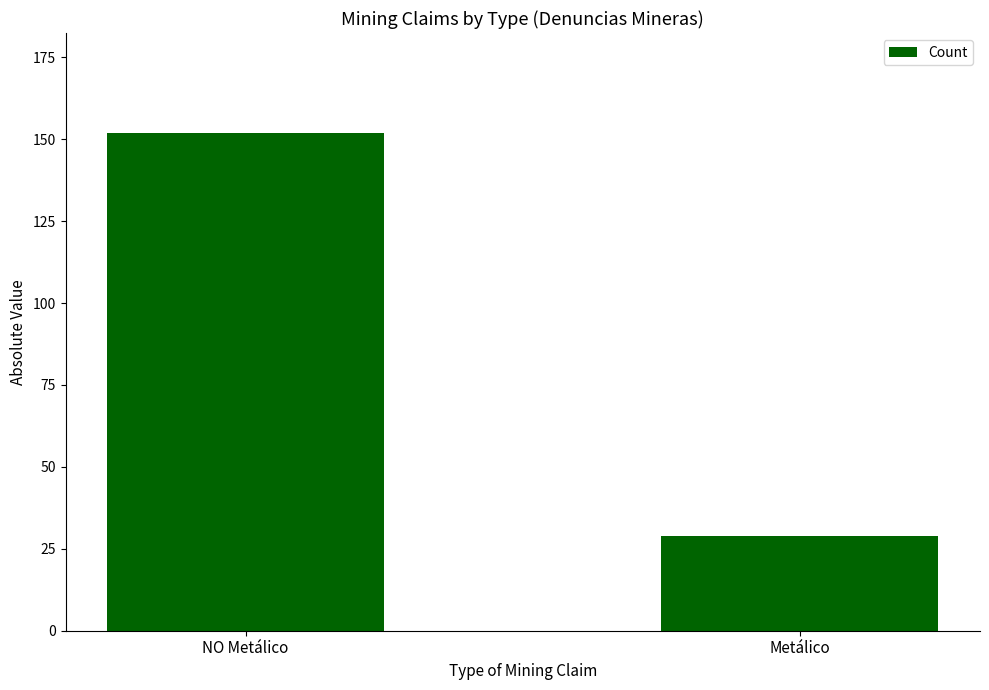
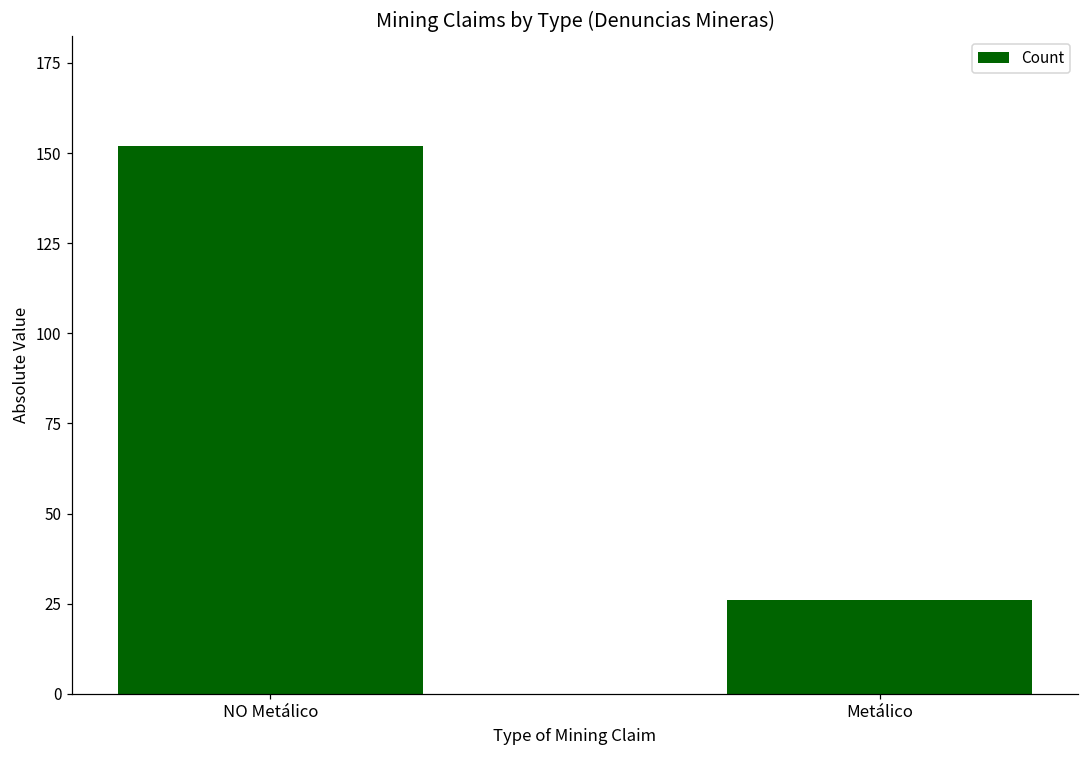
Metálico: 29 -> 26
